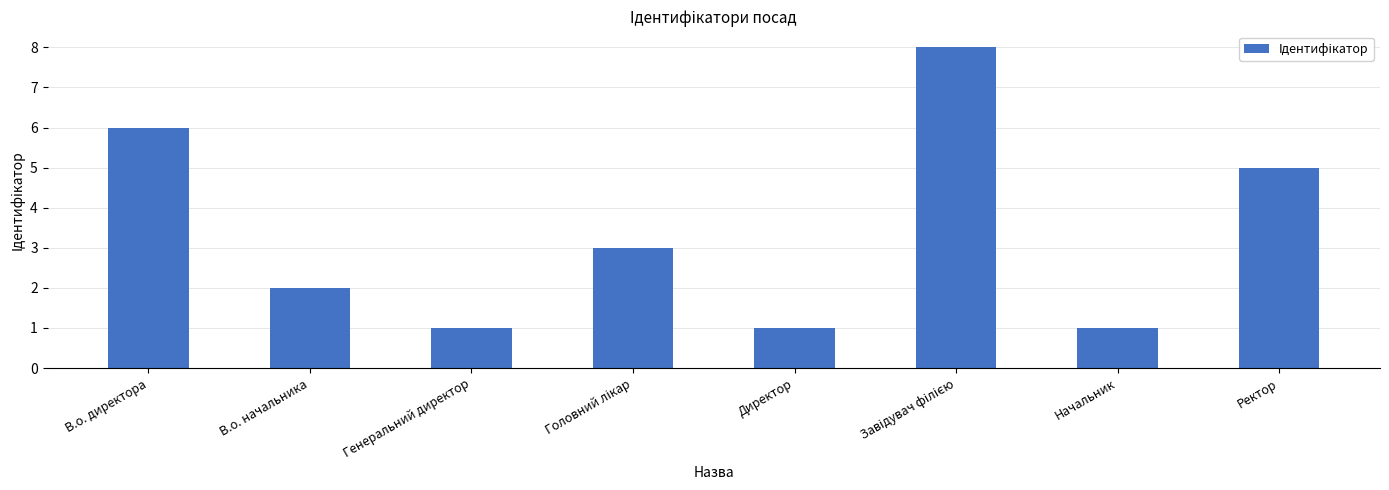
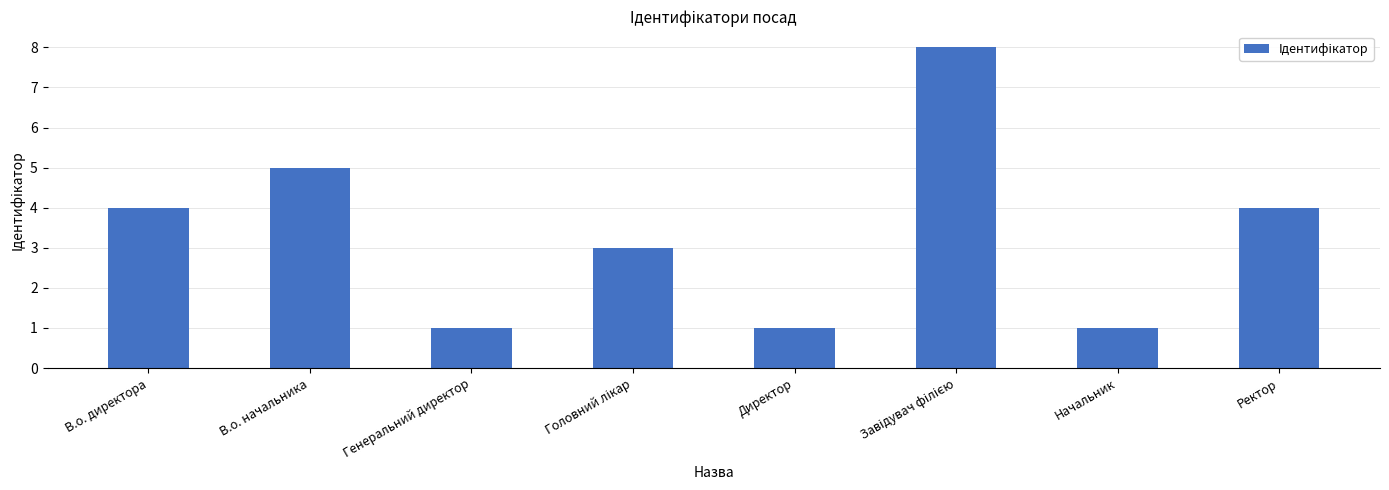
В.о. директора: 6 -> 4
В.о. начальника: 2 -> 5
Ректор: 5 -> 4
